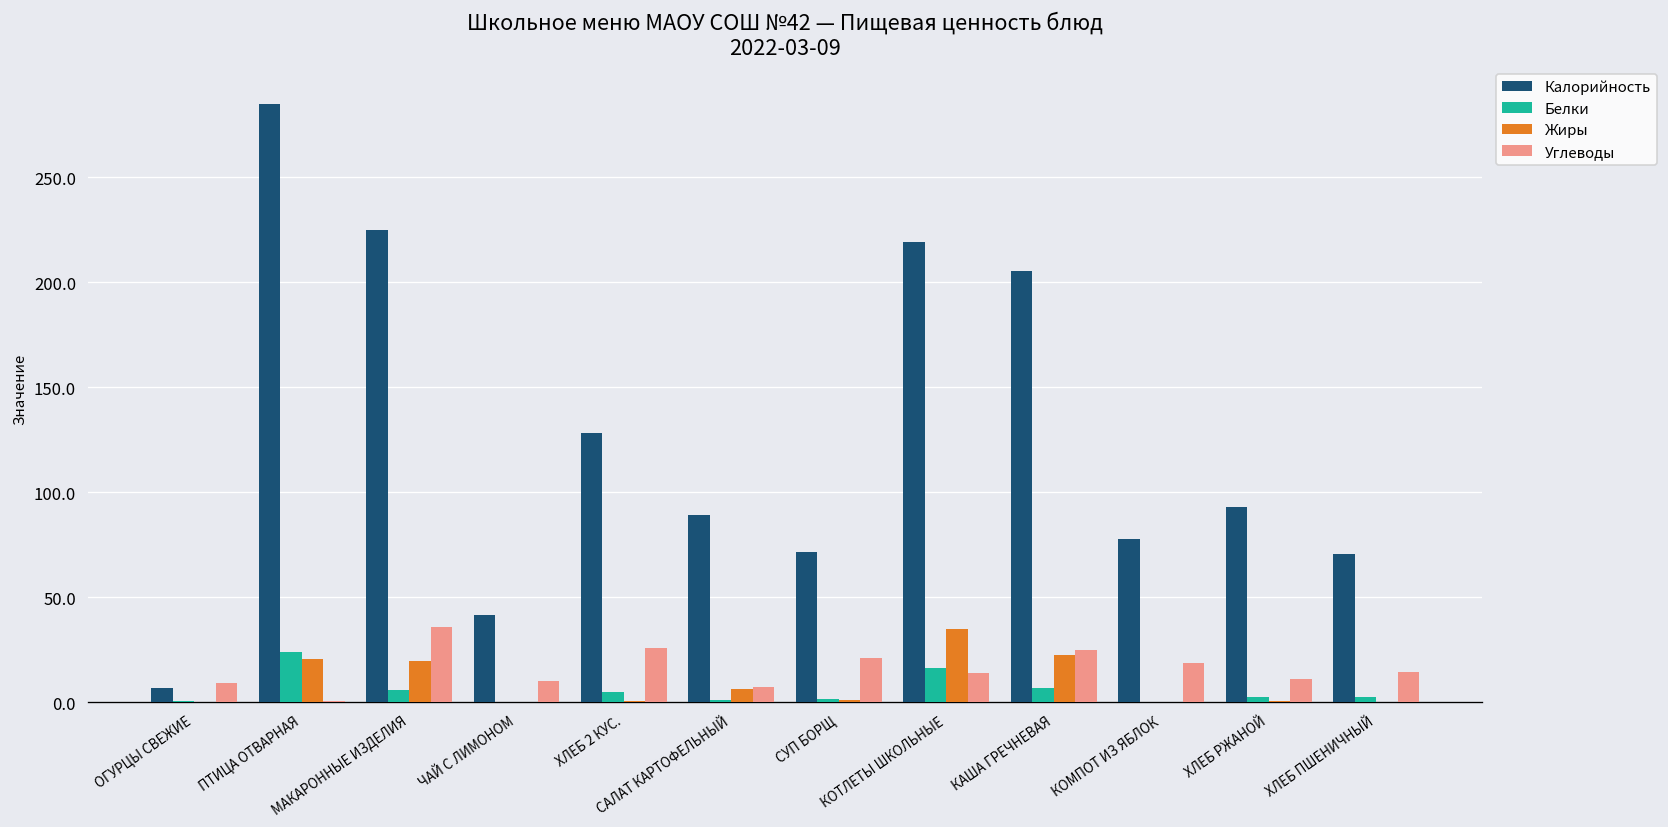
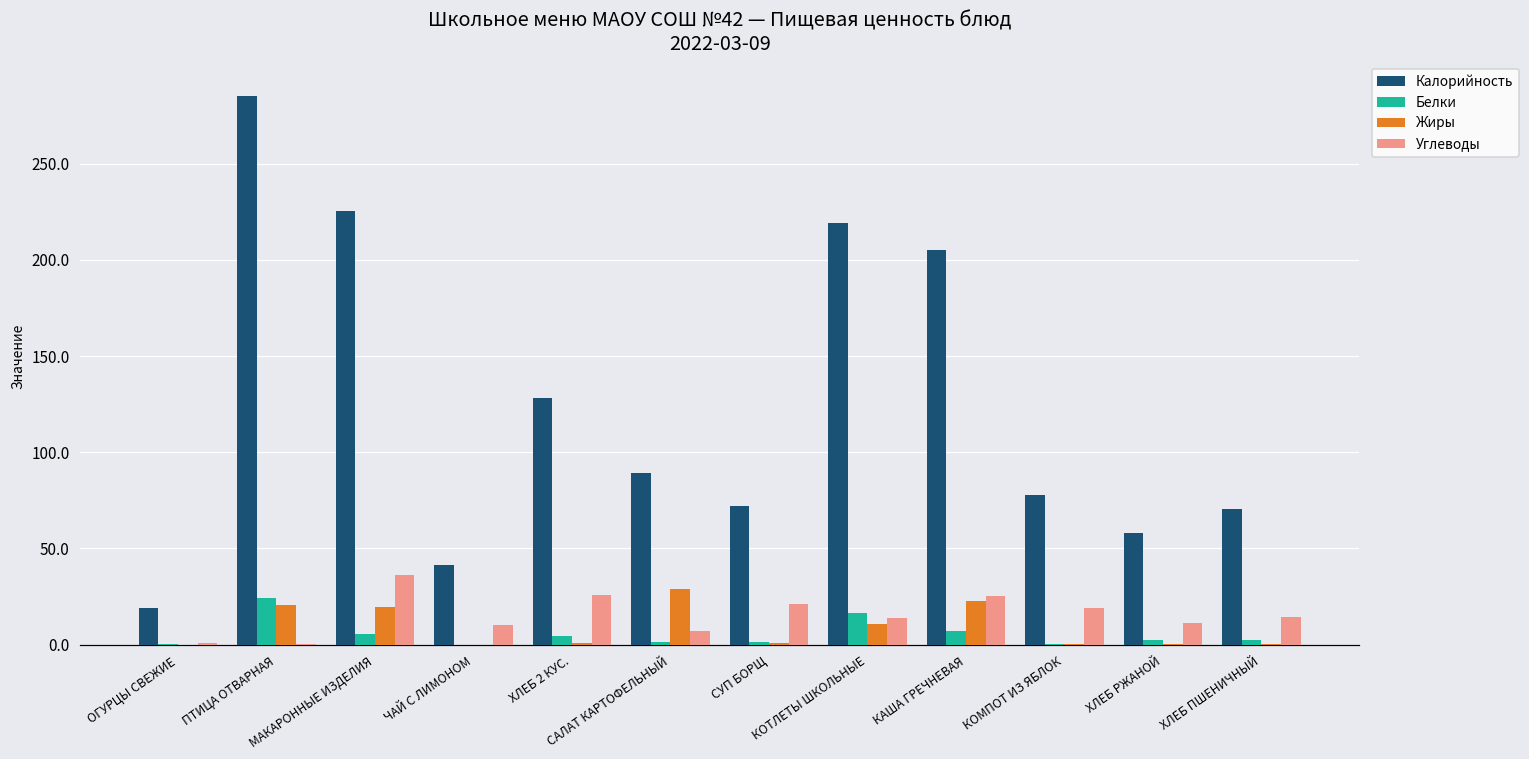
Калорийность, ОГУРЦЫ СВЕЖИЕ: 7 -> 19
Углеводы, ОГУРЦЫ СВЕЖИЕ: 9 -> 1
Жиры, САЛАТ КАРТОФЕЛЬНЫЙ: 6 -> 29
Жиры, КОТЛЕТЫ ШКОЛЬНЫЕ: 35 -> 11
Калорийность, ХЛЕБ РЖАНОЙ: 93 -> 58
